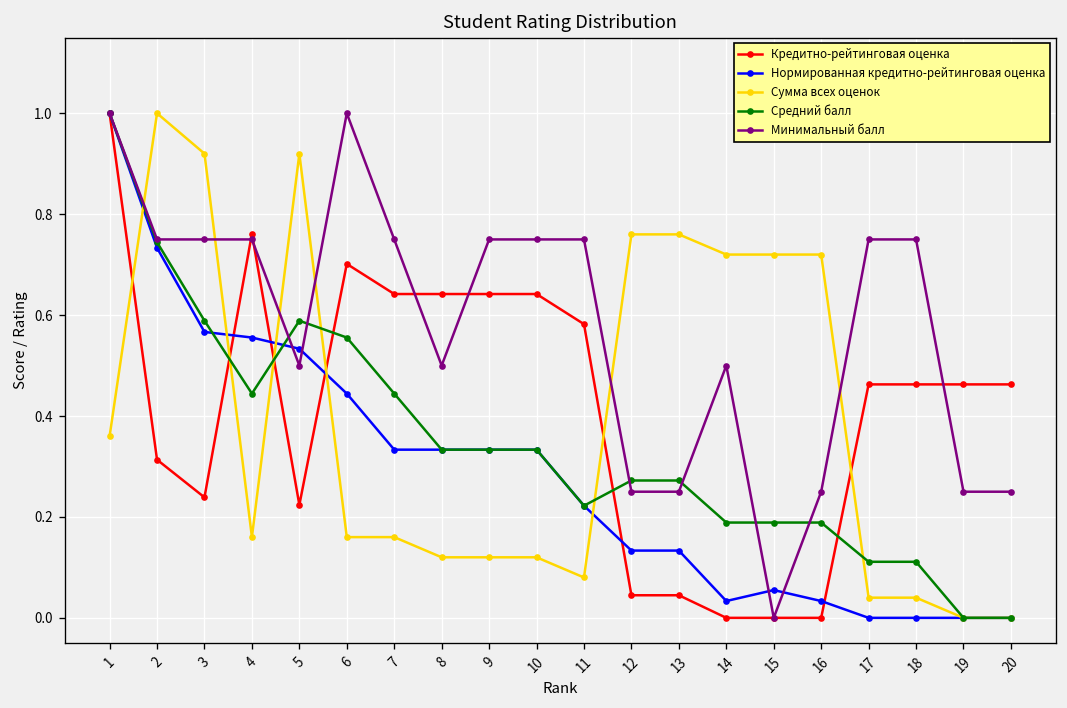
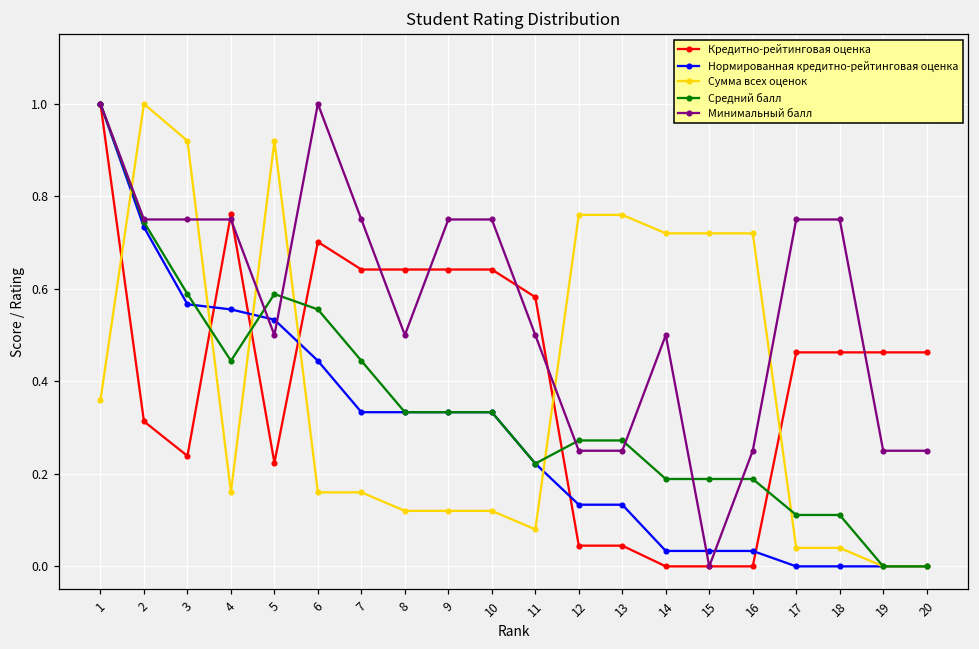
Минимальный балл, 11: 0.75 -> 0.50
Нормированная кредитно-рейтинговая оценка, 15: 0.06 -> 0.03
